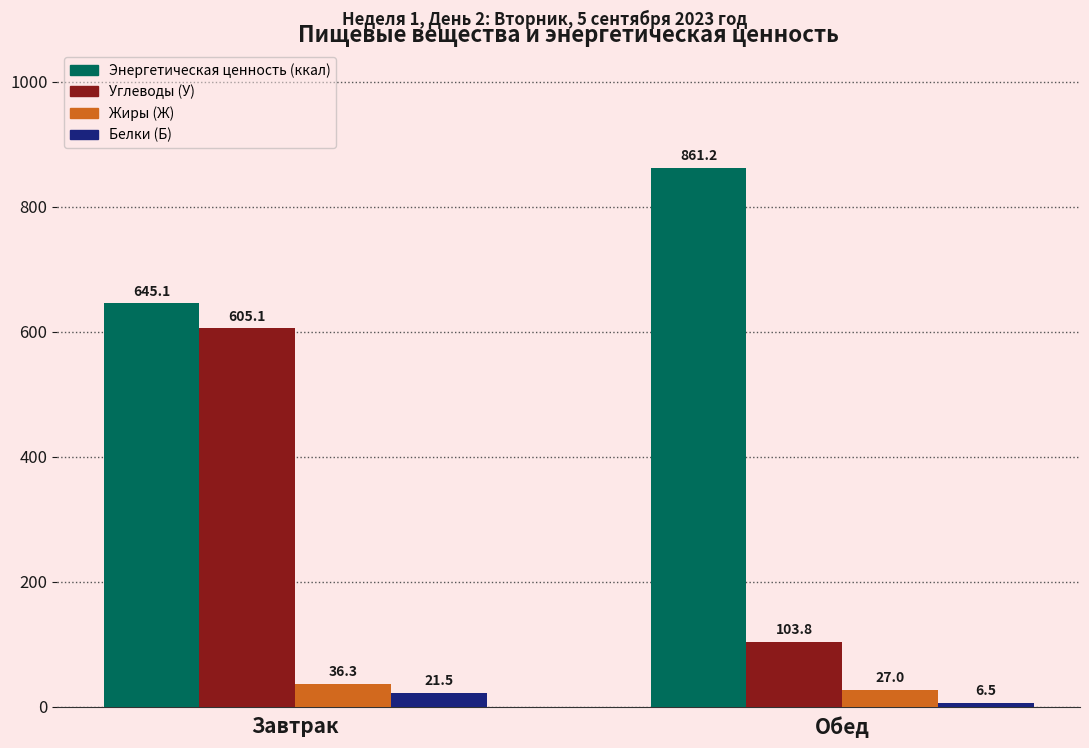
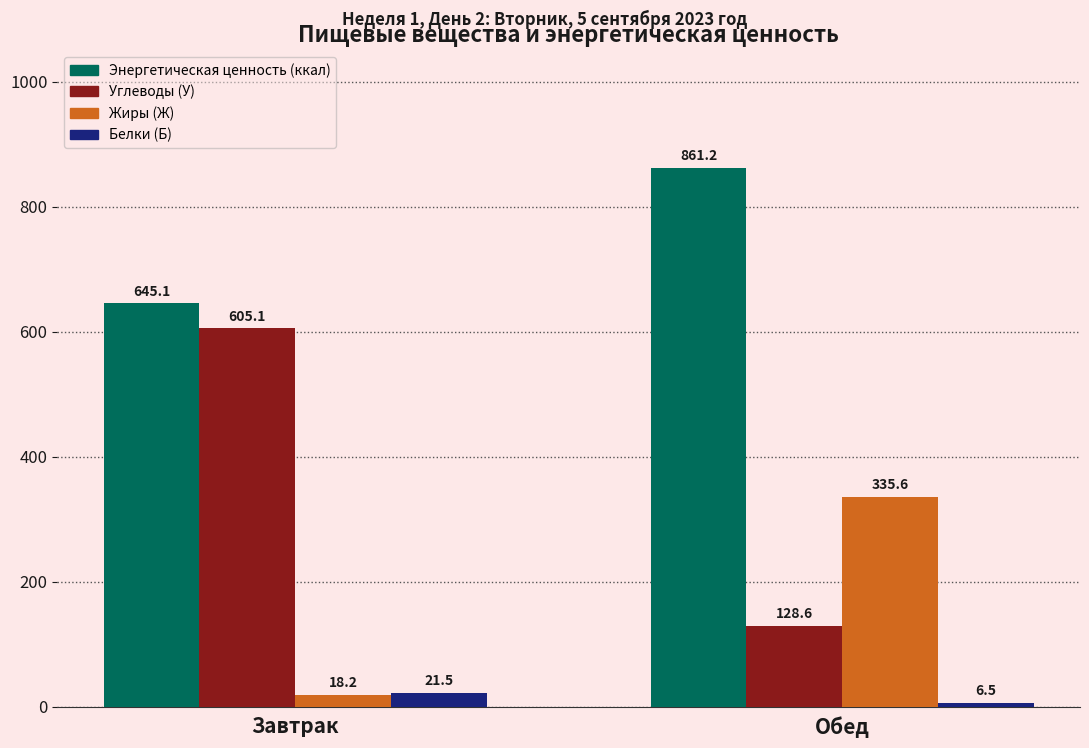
Жиры (Ж), Завтрак: 36.3 -> 18.2
Углеводы (У), Обед: 103.8 -> 128.6
Жиры (Ж), Обед: 27.0 -> 335.6
